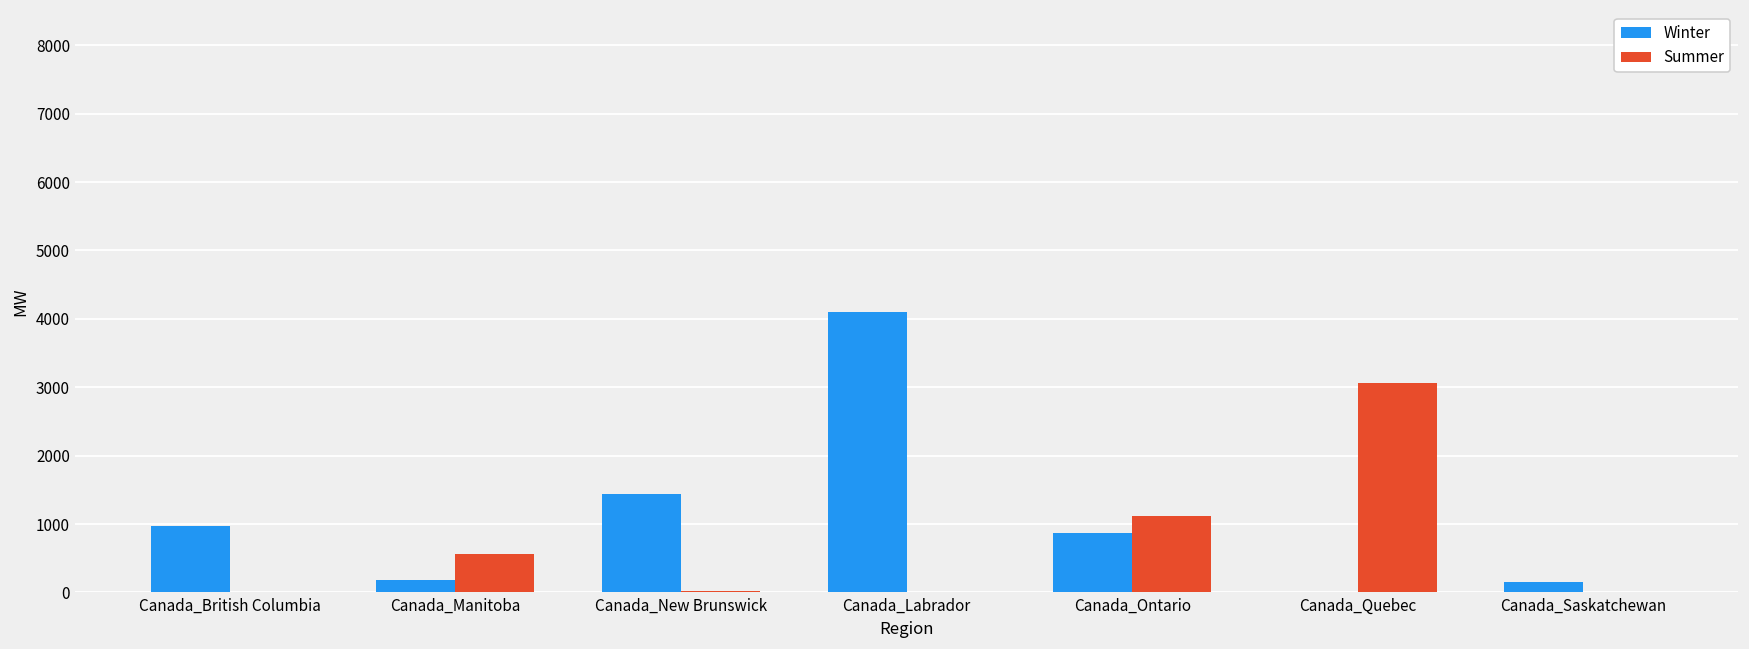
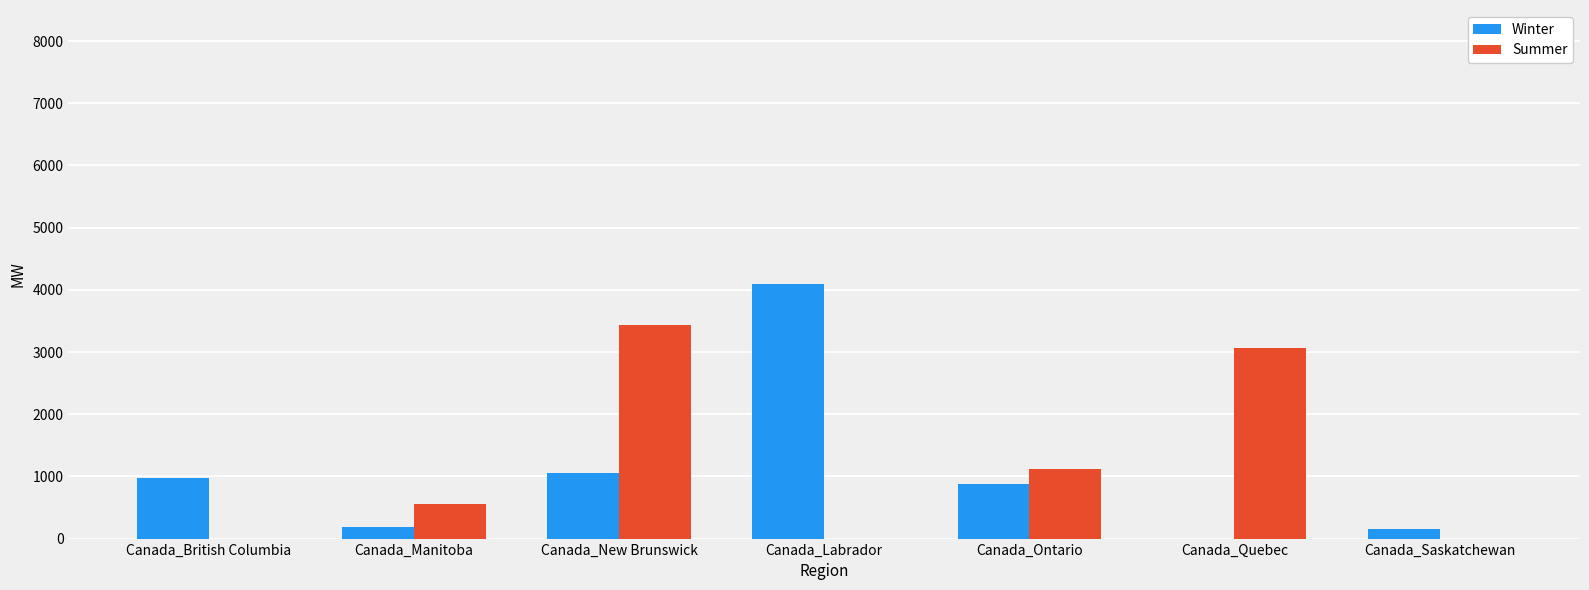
Winter, Canada_New Brunswick: 1400 -> 1100
Summer, Canada_New Brunswick: 0 -> 3400
